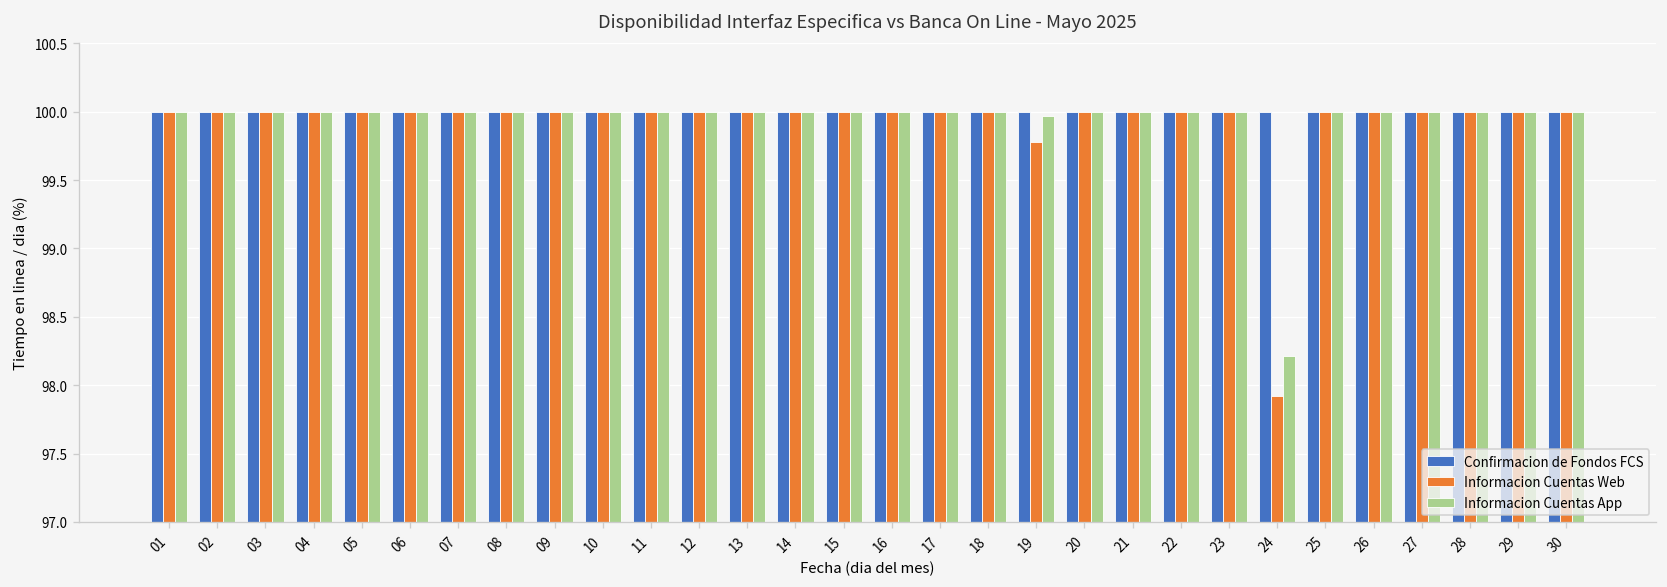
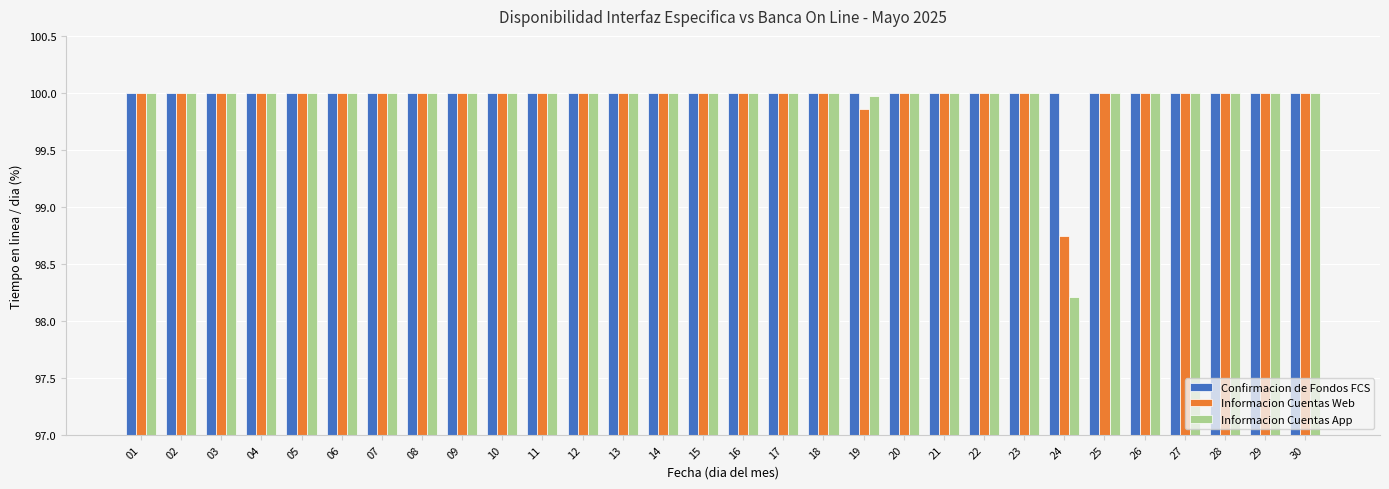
Informacion Cuentas Web, 19: 99.78 -> 99.86
Informacion Cuentas Web, 24: 97.92 -> 98.74
